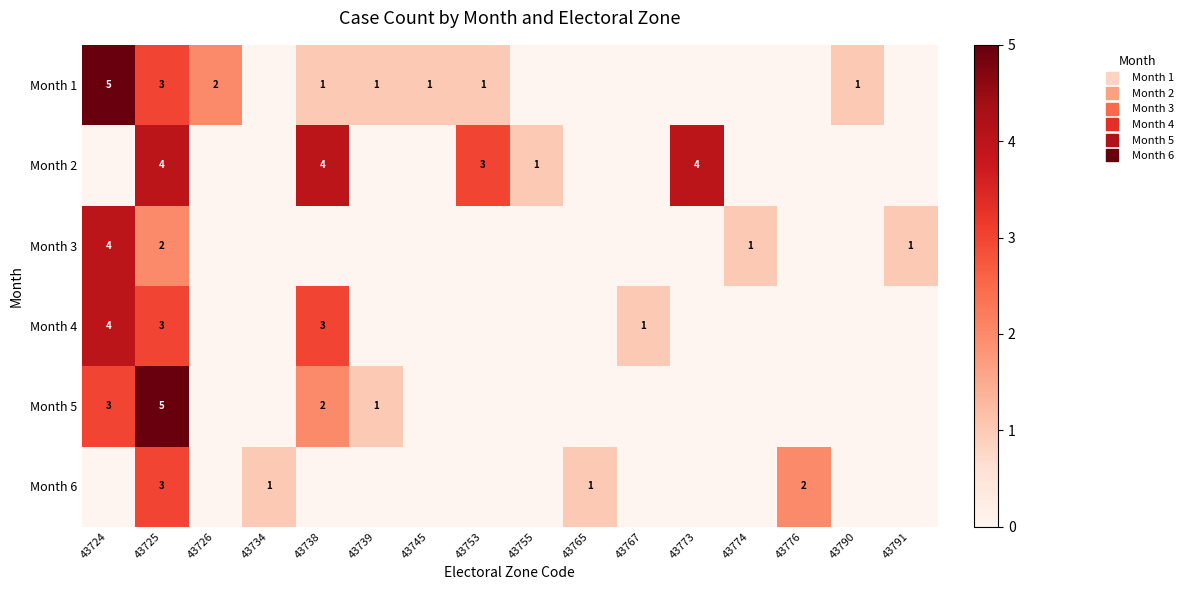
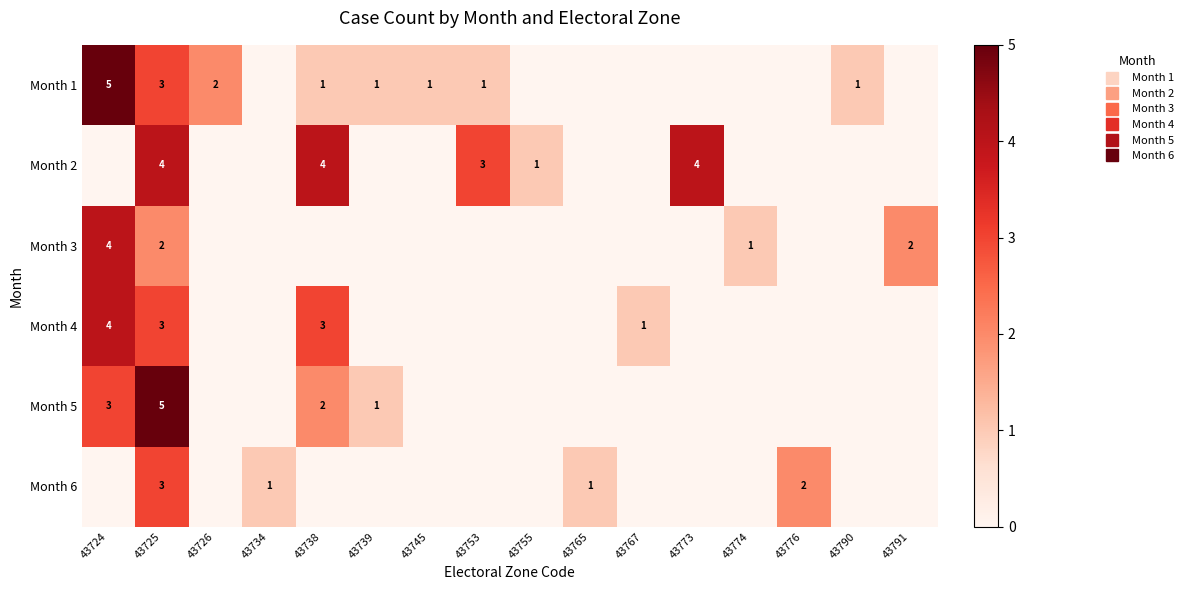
Month 3, 43791: 1 -> 2
